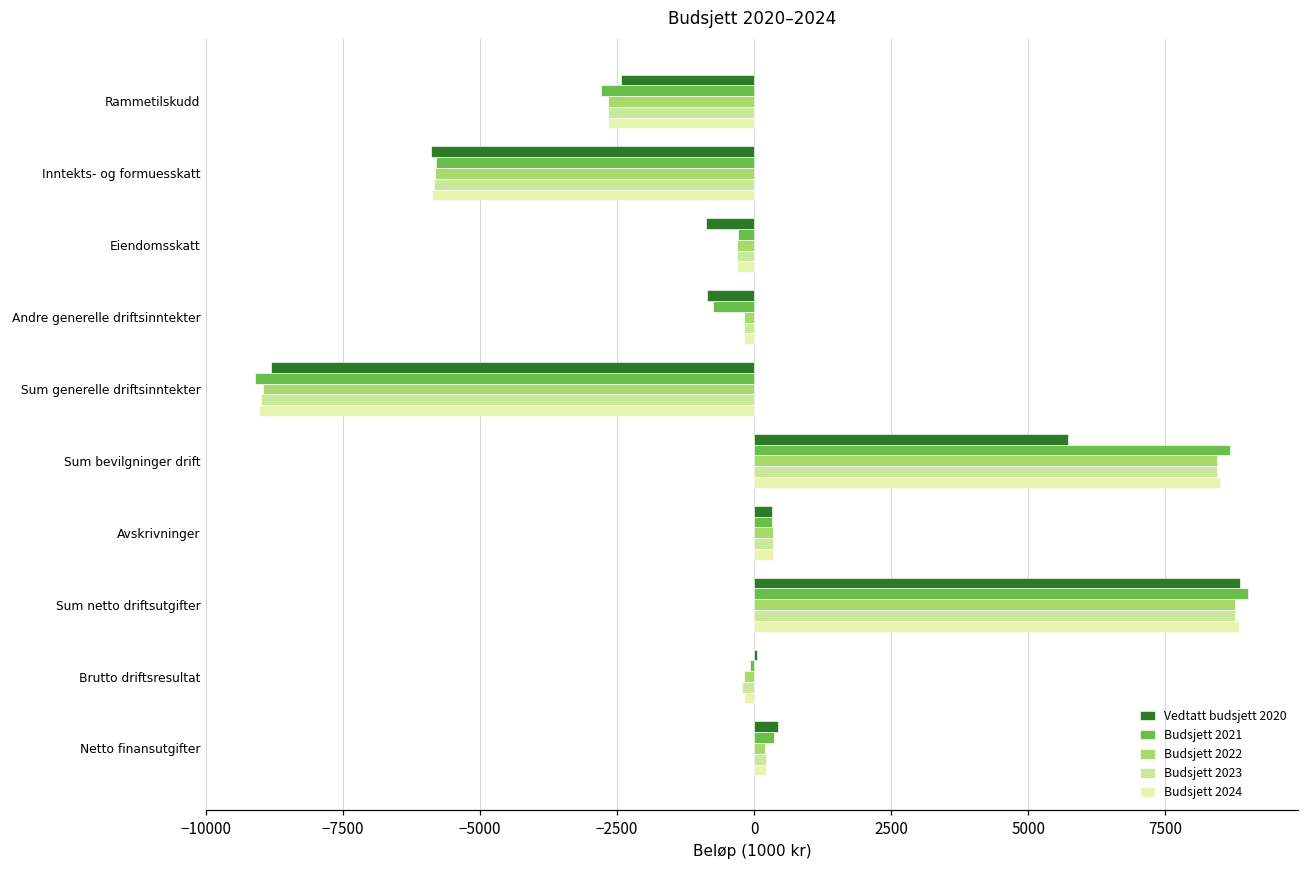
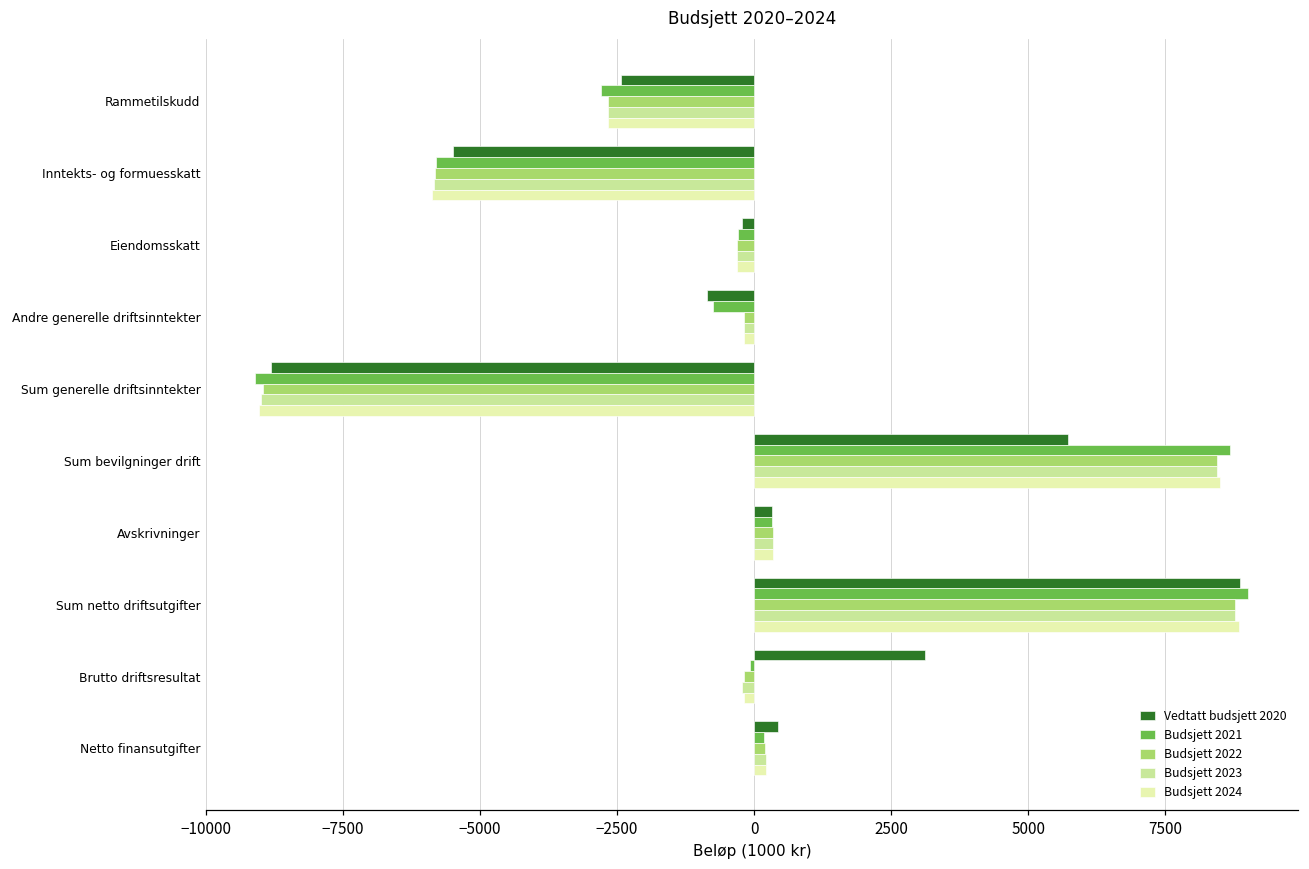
Vedtatt budsjett 2020, Inntekts- og formuesskatt: -5900 -> -5500
Vedtatt budsjett 2020, Eiendomsskatt: -900 -> -200
Vedtatt budsjett 2020, Brutto driftsresultat: 0 -> 3100
Budsjett 2021, Netto finansutgifter: 400 -> 200
